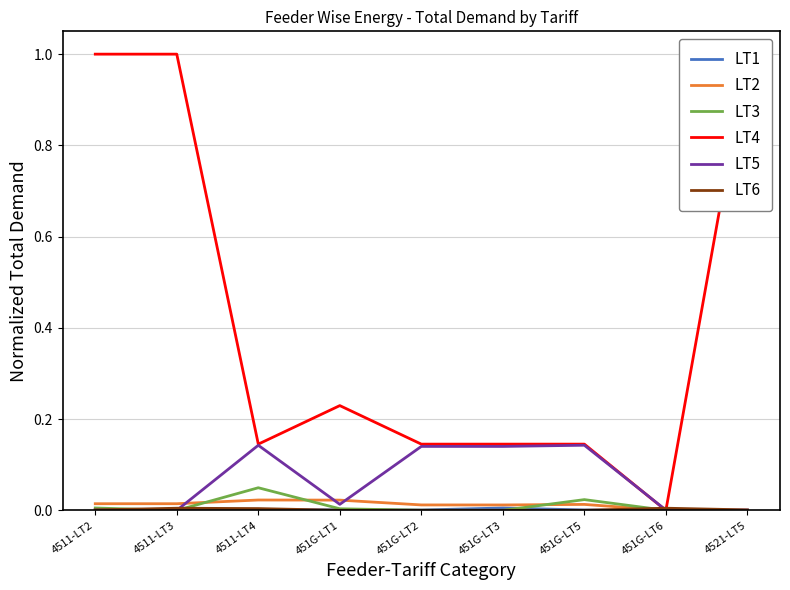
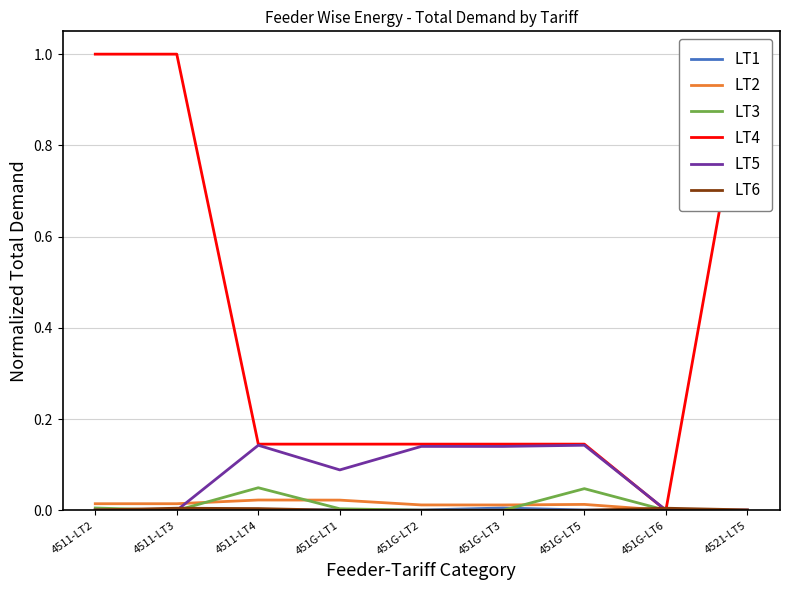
LT4, 451G-LT1: 0.23 -> 0.15
LT5, 451G-LT1: 0.01 -> 0.09
LT3, 451G-LT5: 0.02 -> 0.05
